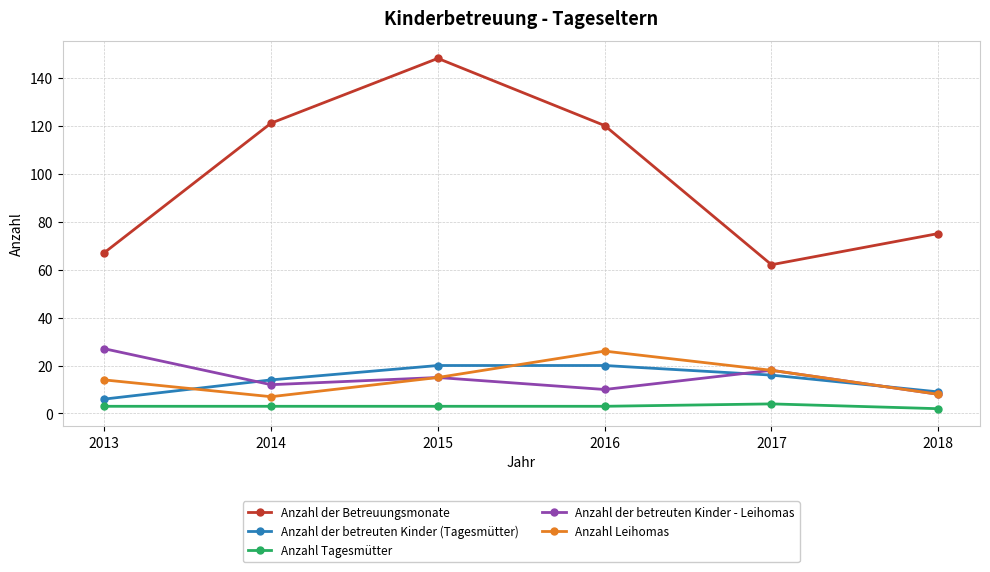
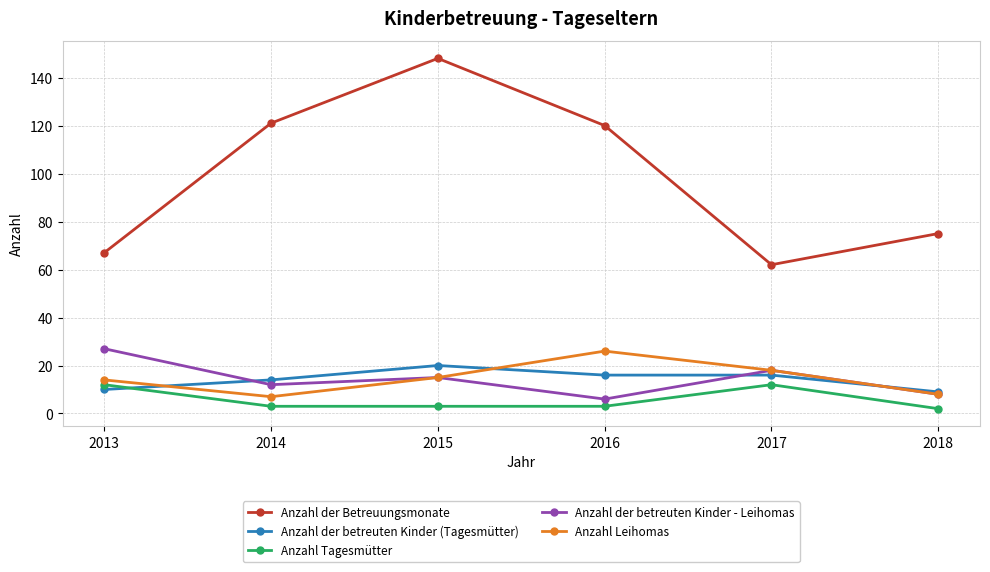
Anzahl der betreuten Kinder (Tagesmütter), 2013: 6 -> 10
Anzahl Tagesmütter, 2013: 3 -> 12
Anzahl der betreuten Kinder (Tagesmütter), 2016: 20 -> 16
Anzahl der betreuten Kinder - Leihomas, 2016: 10 -> 6
Anzahl Tagesmütter, 2017: 4 -> 12
